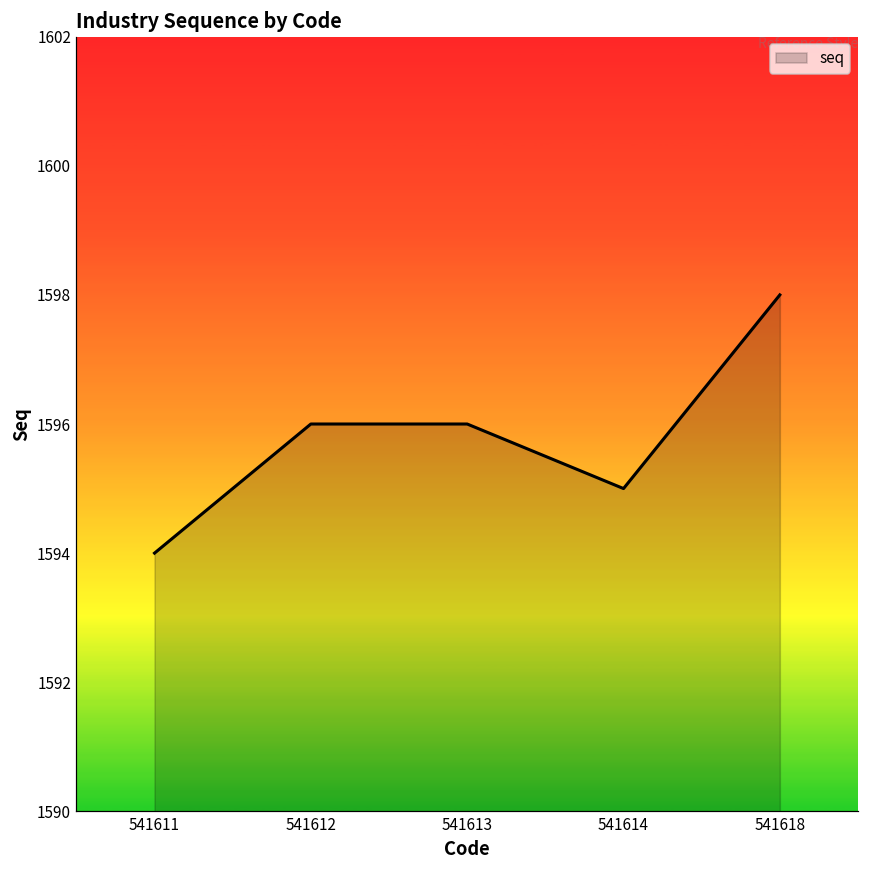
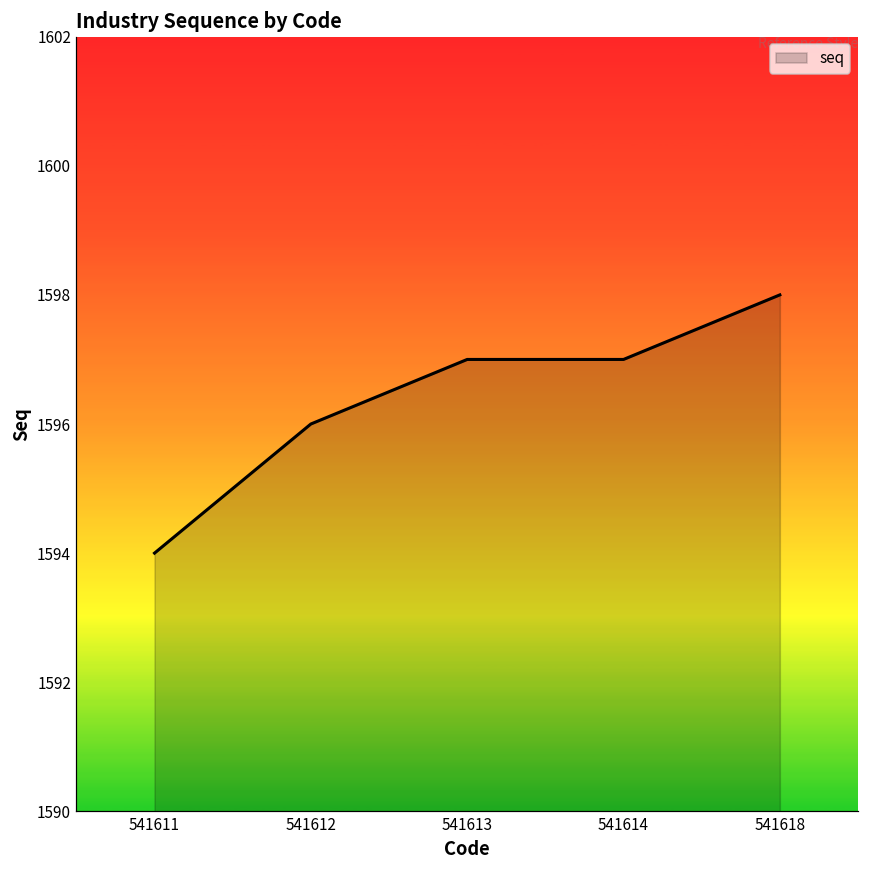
541613: 1596 -> 1597
541614: 1595 -> 1597
